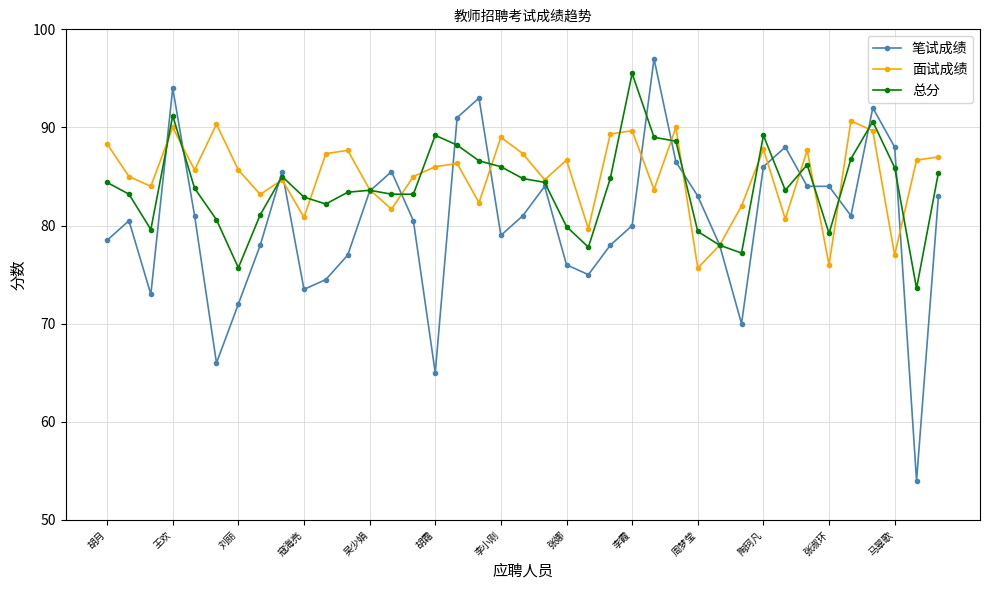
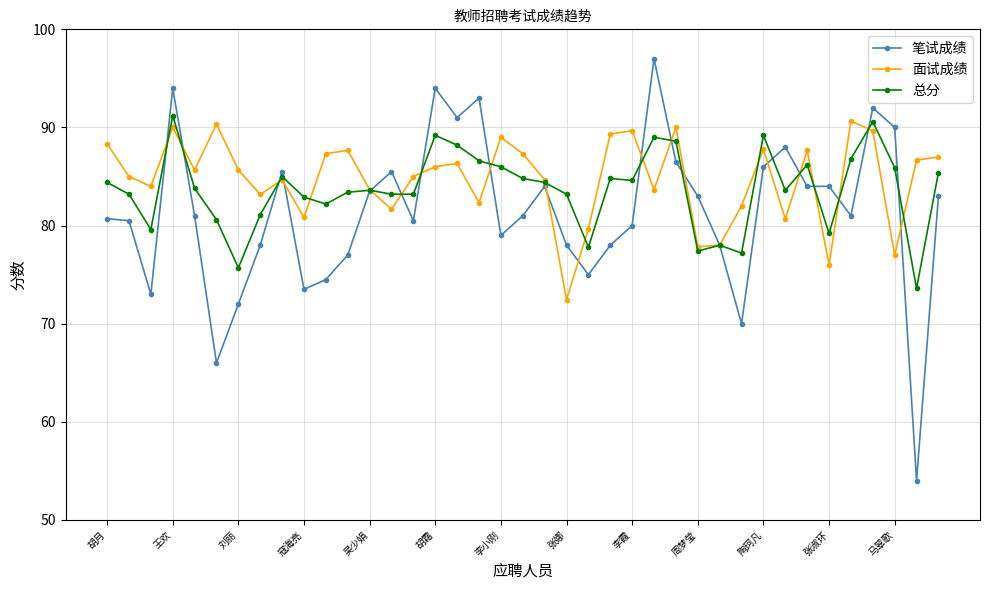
笔试成绩, 胡月: 79 -> 81
笔试成绩, 胡霜: 65 -> 94
笔试成绩, 张娜: 76 -> 78
面试成绩, 张娜: 87 -> 72
总分, 张娜: 80 -> 83
总分, 李霞: 96 -> 85
面试成绩, 周梦莹: 76 -> 78
总分, 周梦莹: 79 -> 77
笔试成绩, 马翠歌: 88 -> 90
